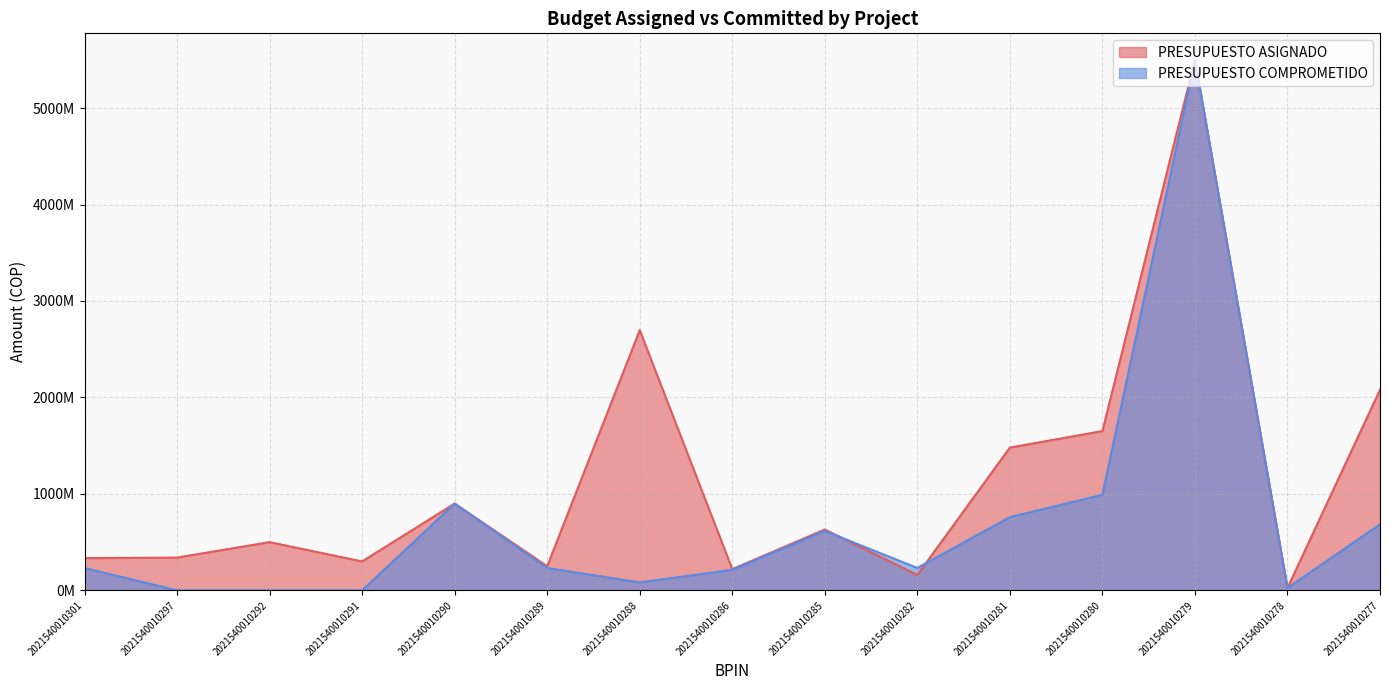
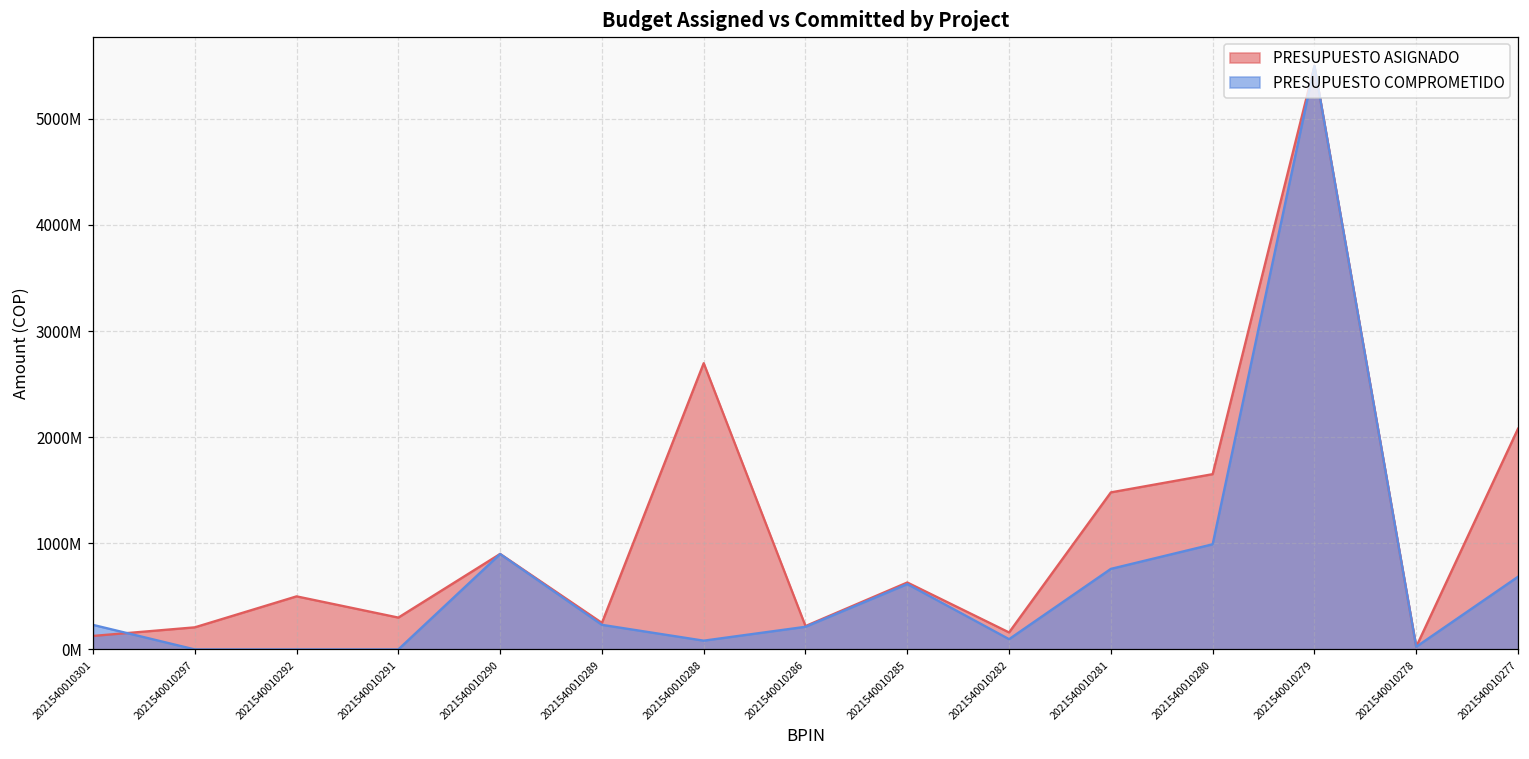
PRESUPUESTO ASIGNADO, 2021540010301: 300000000 -> 100000000
PRESUPUESTO ASIGNADO, 2021540010297: 300000000 -> 200000000
PRESUPUESTO COMPROMETIDO, 2021540010282: 200000000 -> 100000000
